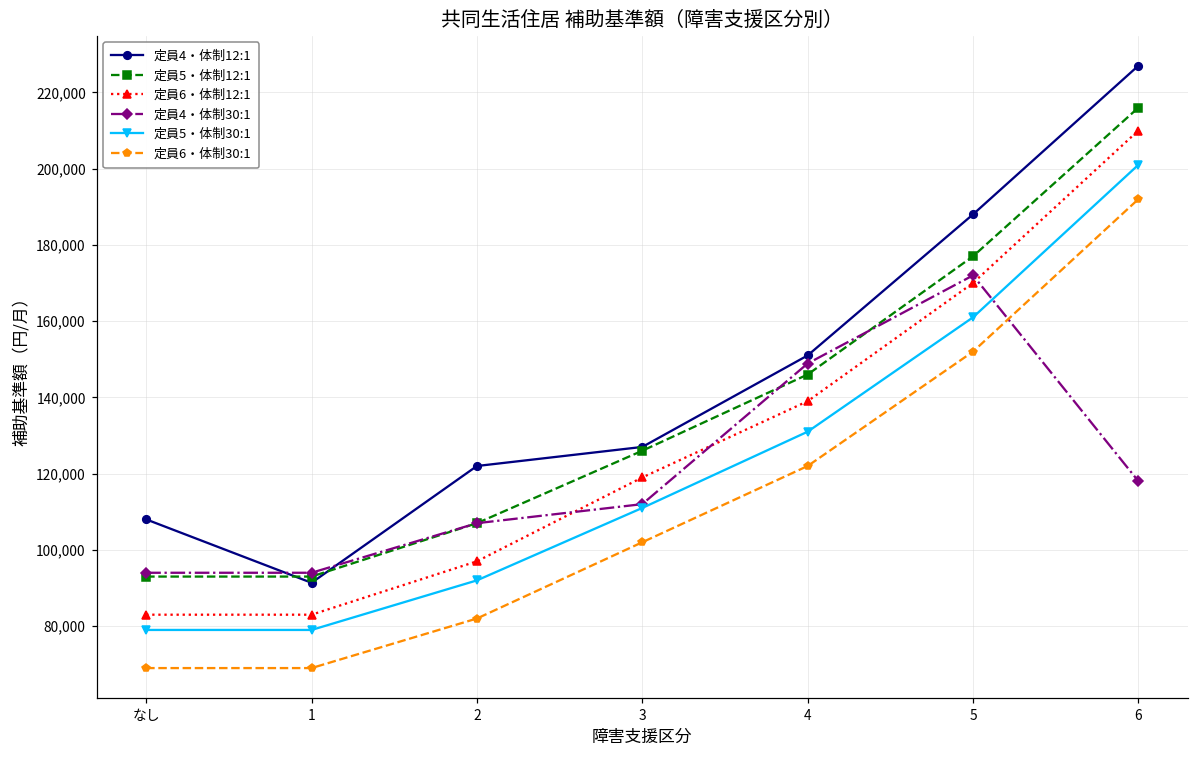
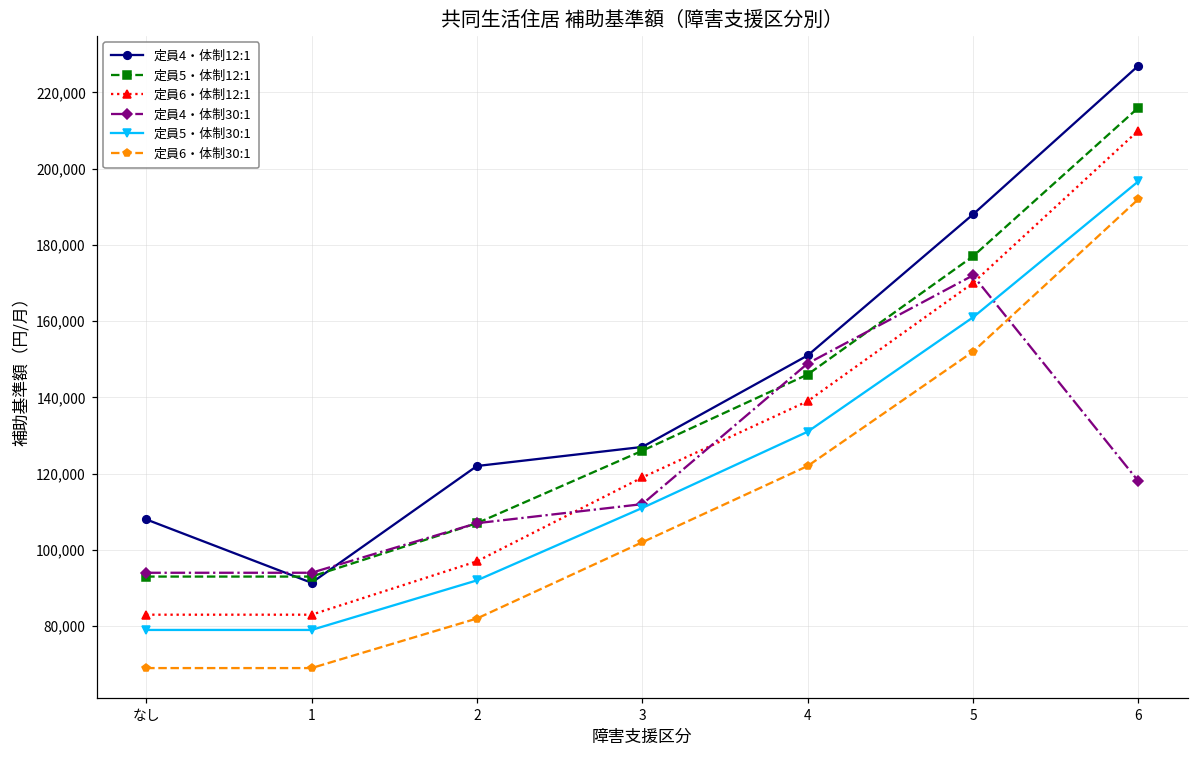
定員5・体制30:1, 6: 201,000 -> 197,000
